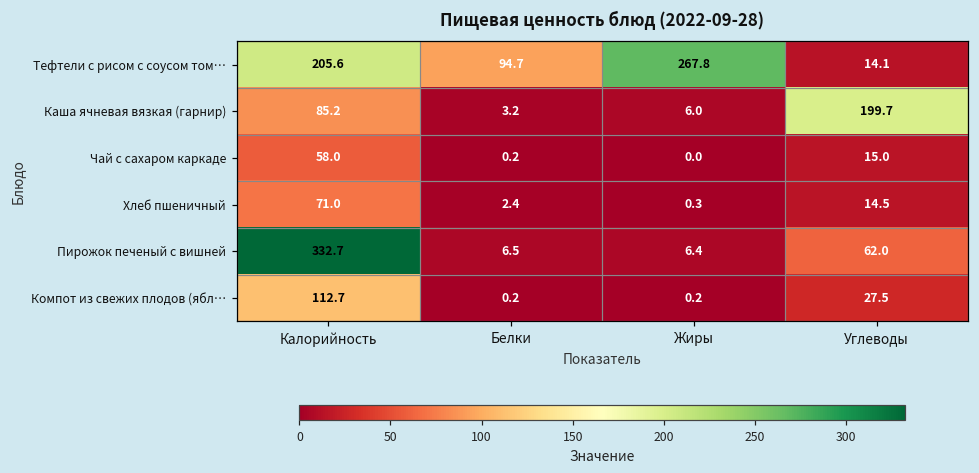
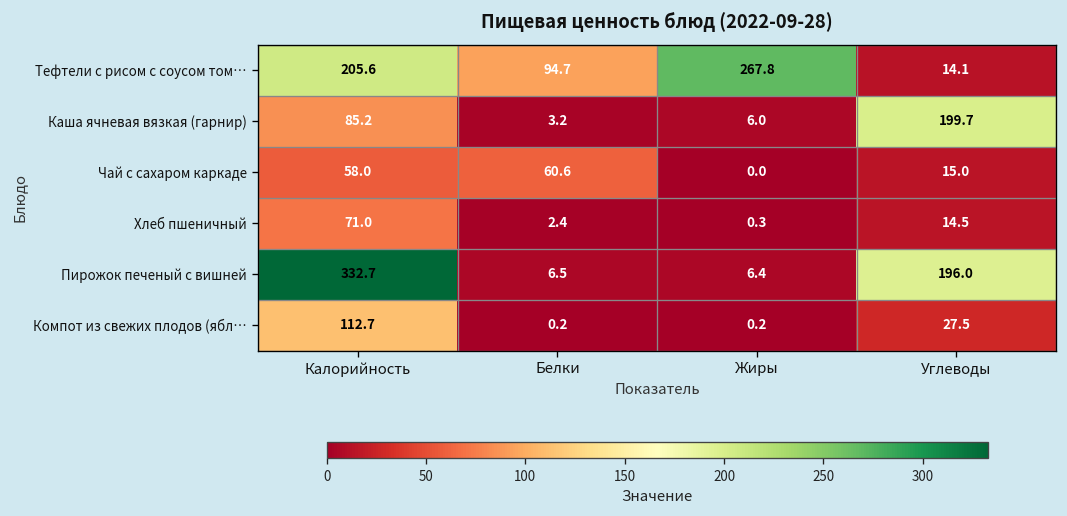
Чай с сахаром каркаде, Белки: 0.2 -> 60.6
Пирожок печеный с вишней, Углеводы: 62.0 -> 196.0
